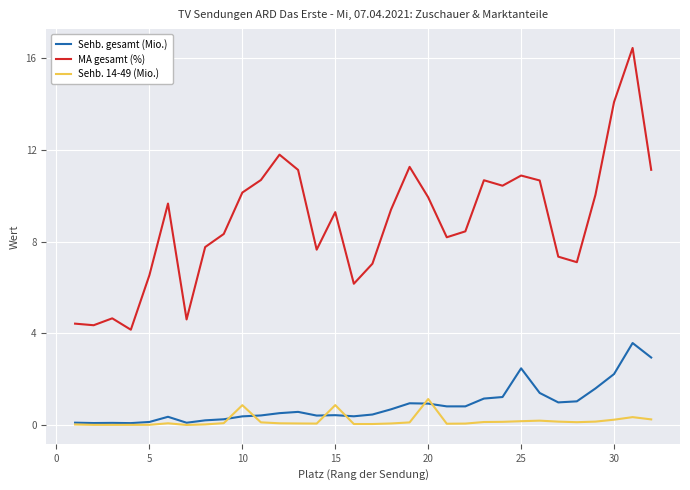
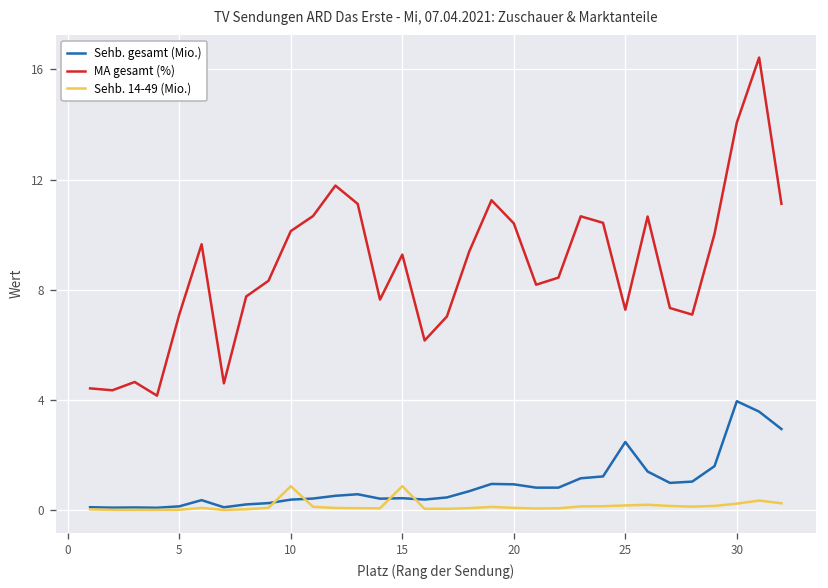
MA gesamt (%), 5: 6.5 -> 7.1
MA gesamt (%), 20: 9.9 -> 10.4
Sehb. 14-49 (Mio.), 20: 1.1 -> 0.1
MA gesamt (%), 25: 10.9 -> 7.3
Sehb. gesamt (Mio.), 30: 2.2 -> 4.0
